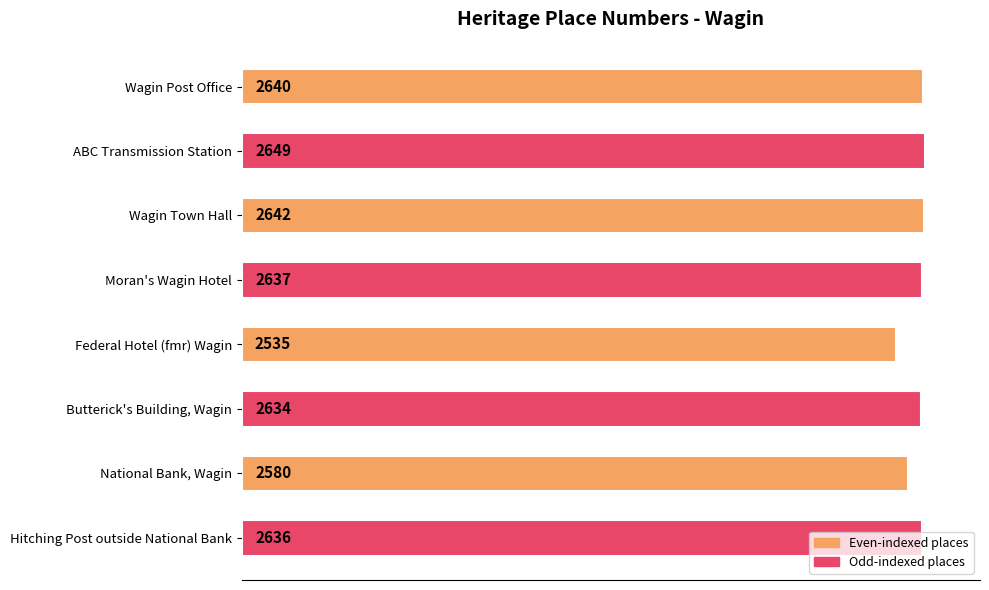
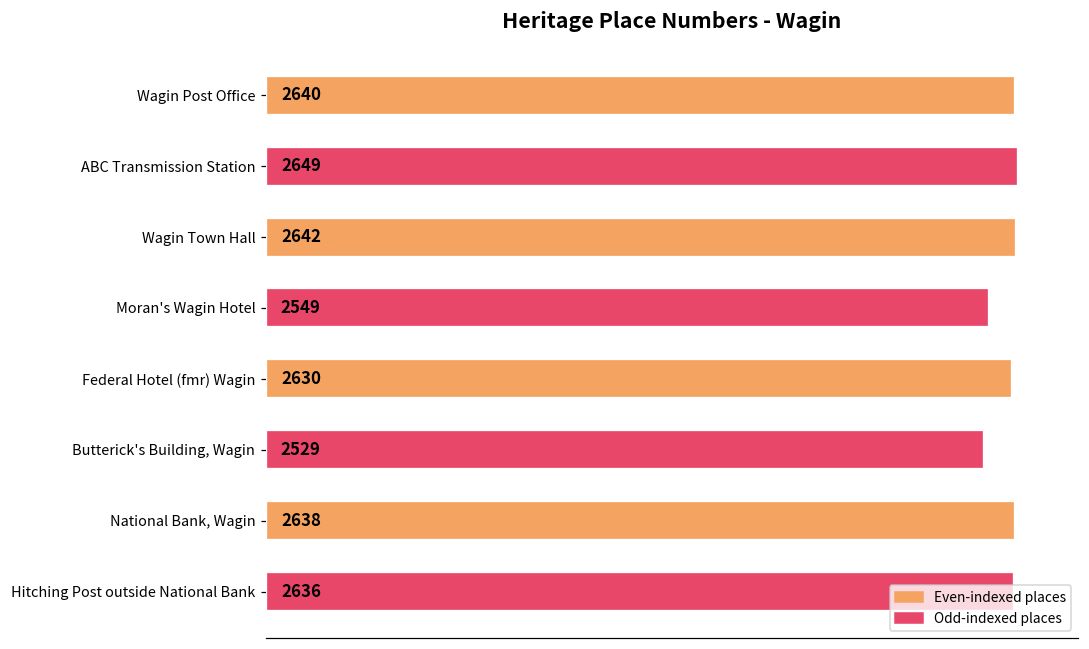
Moran's Wagin Hotel: 2637 -> 2549
Federal Hotel (fmr) Wagin: 2535 -> 2630
Butterick's Building, Wagin: 2634 -> 2529
National Bank, Wagin: 2580 -> 2638
